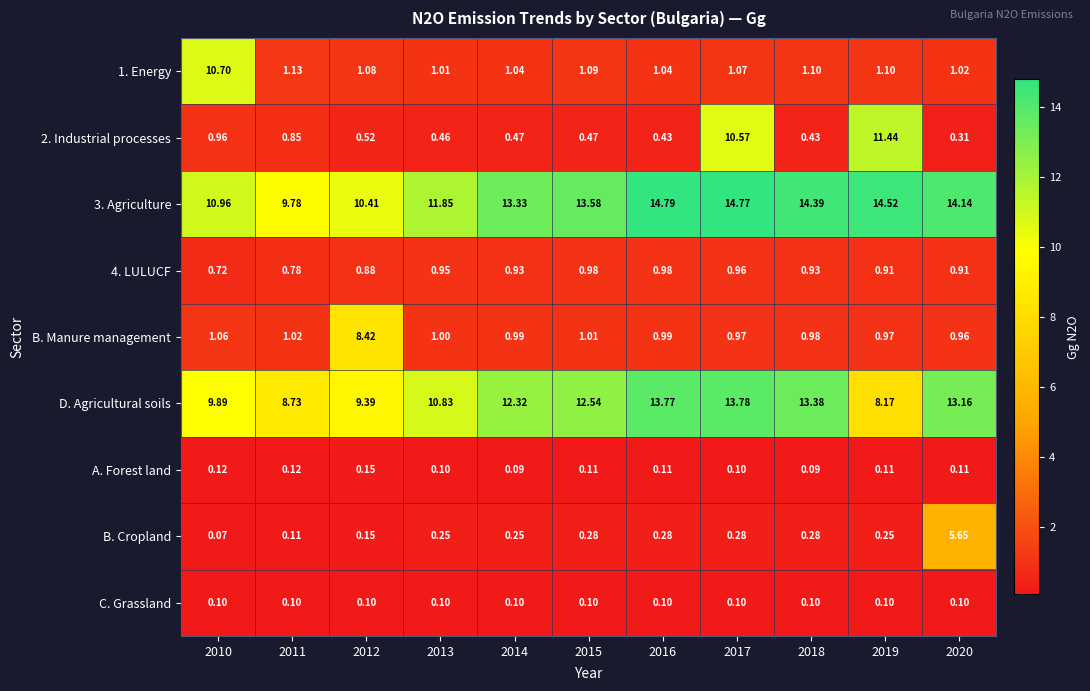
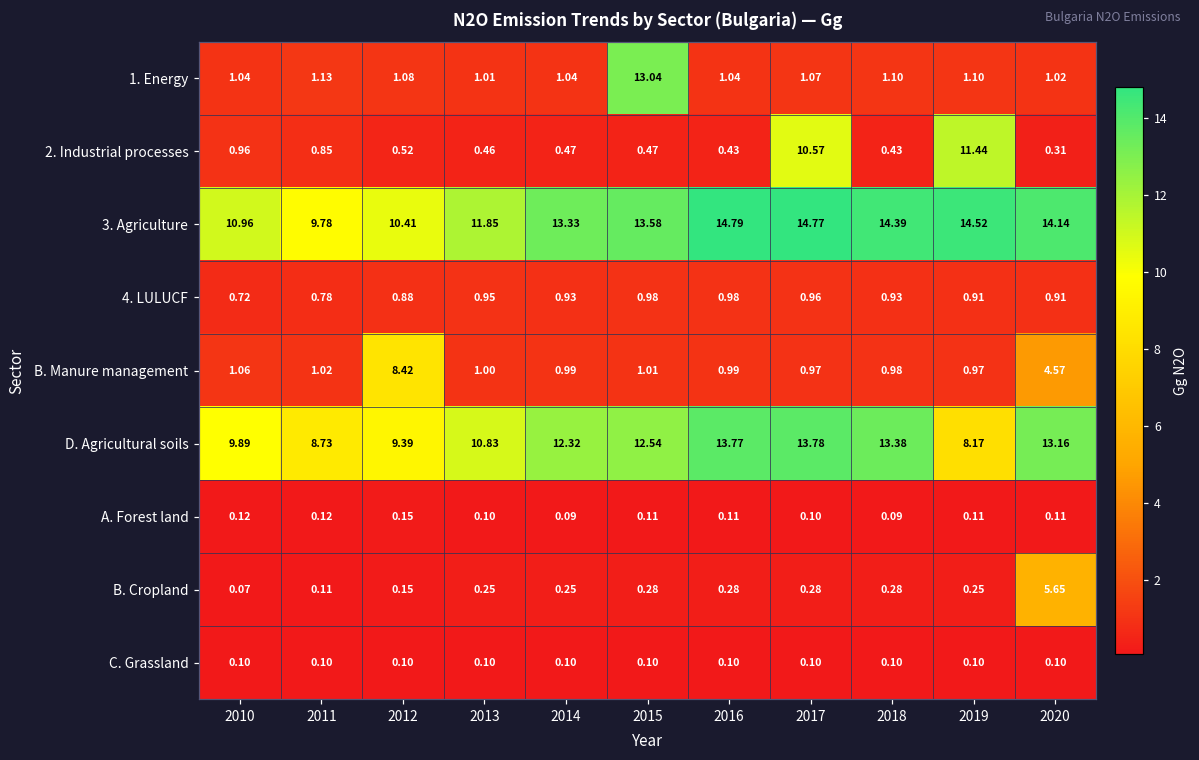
1. Energy, 2010: 10.70 -> 1.04
1. Energy, 2015: 1.09 -> 13.04
B. Manure management, 2020: 0.96 -> 4.57
